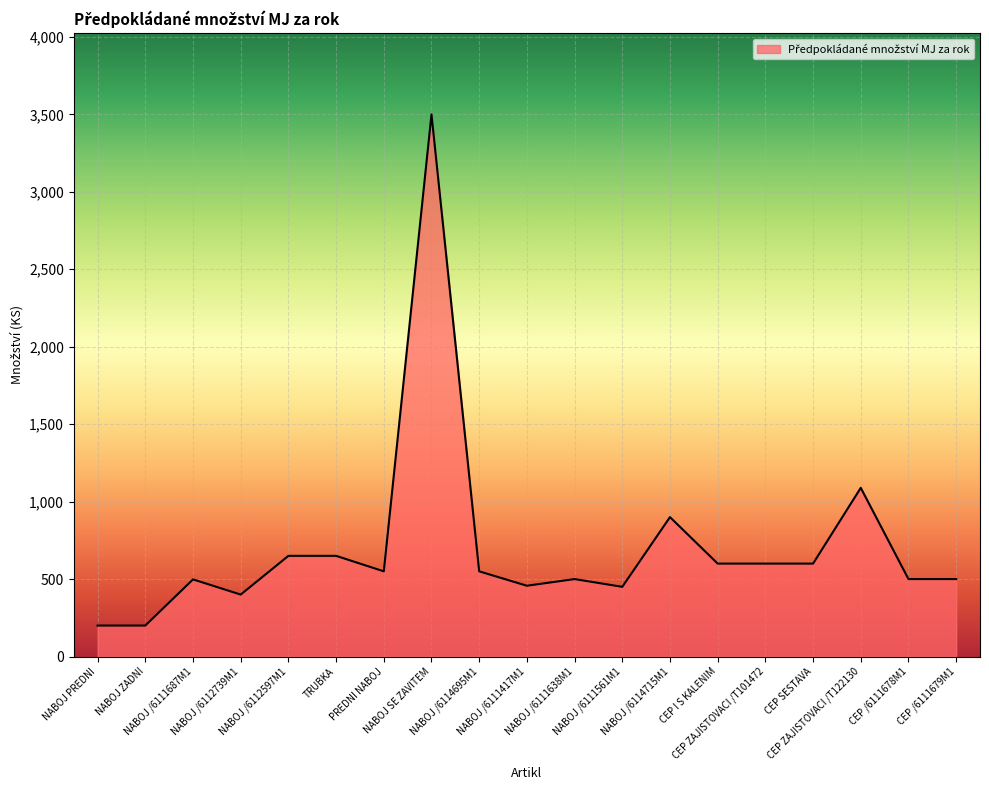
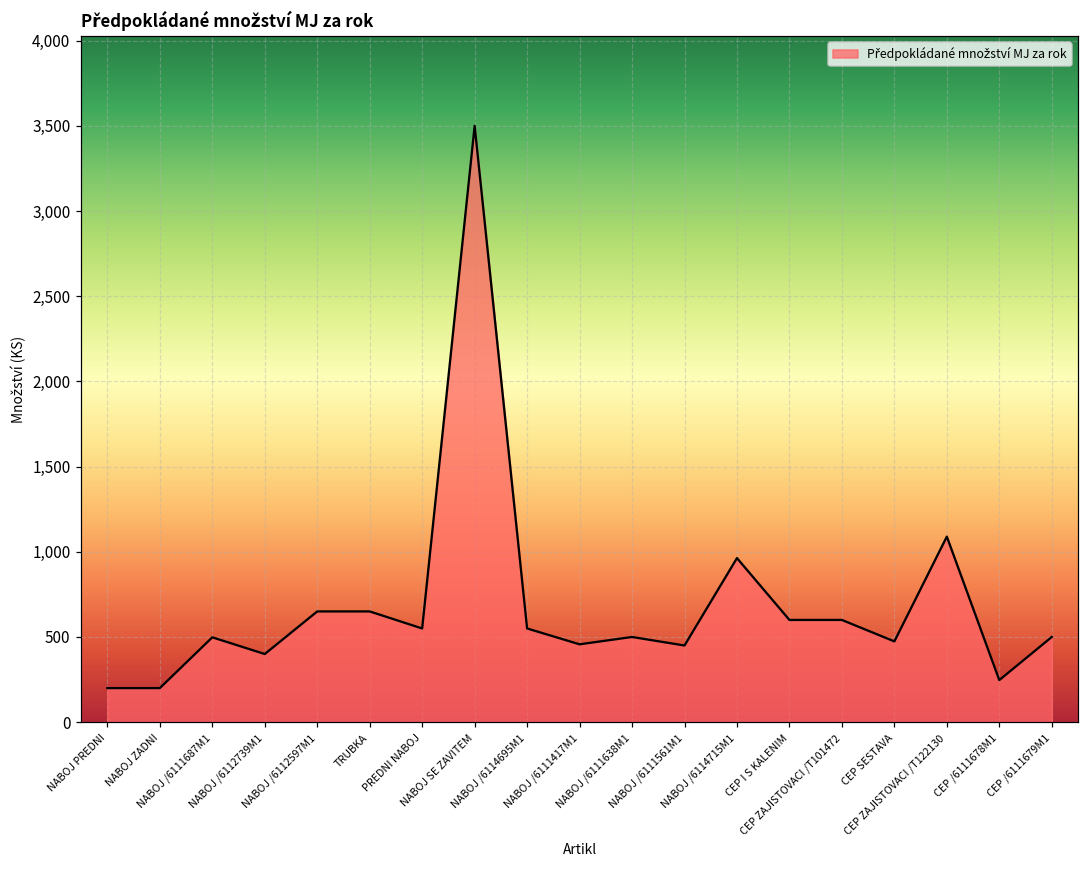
NABOJ /6114715M1: 900 -> 960
CEP SESTAVA: 600 -> 470
CEP /6111678M1: 500 -> 250
